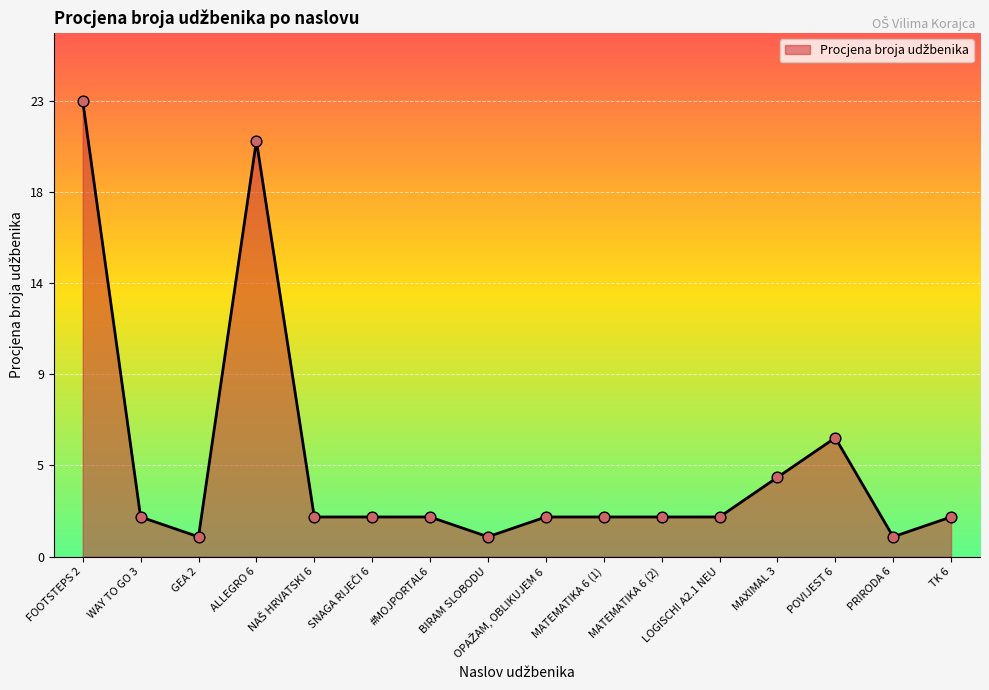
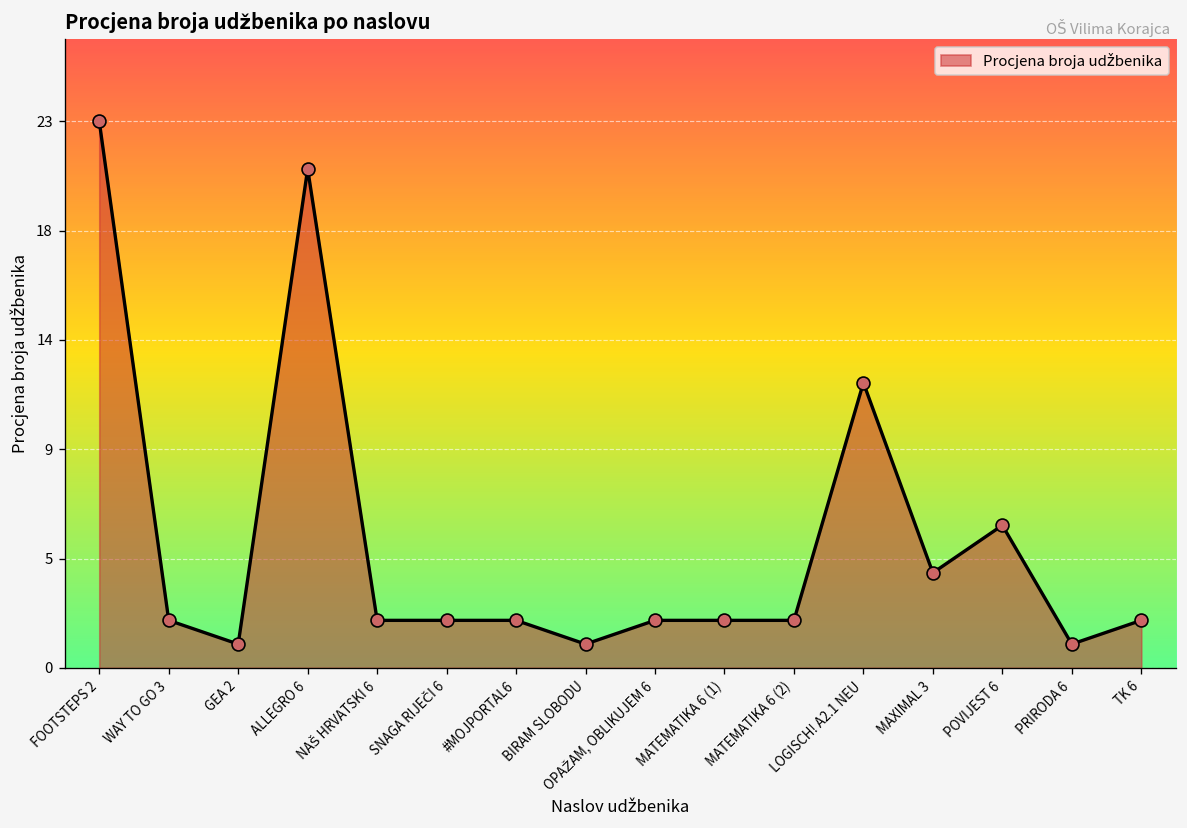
LOGISCH! A2.1 NEU: 2 -> 12
